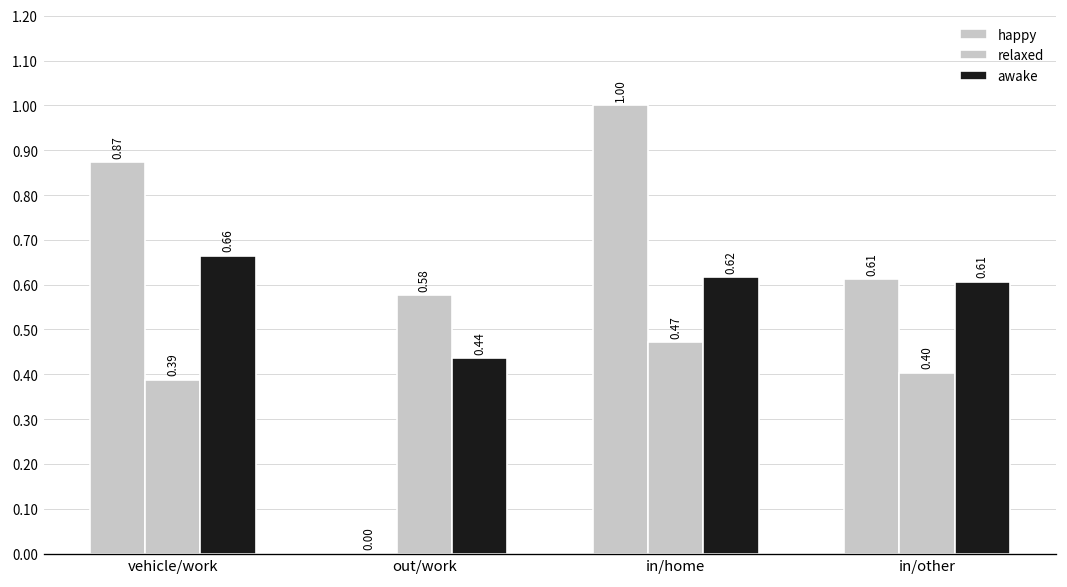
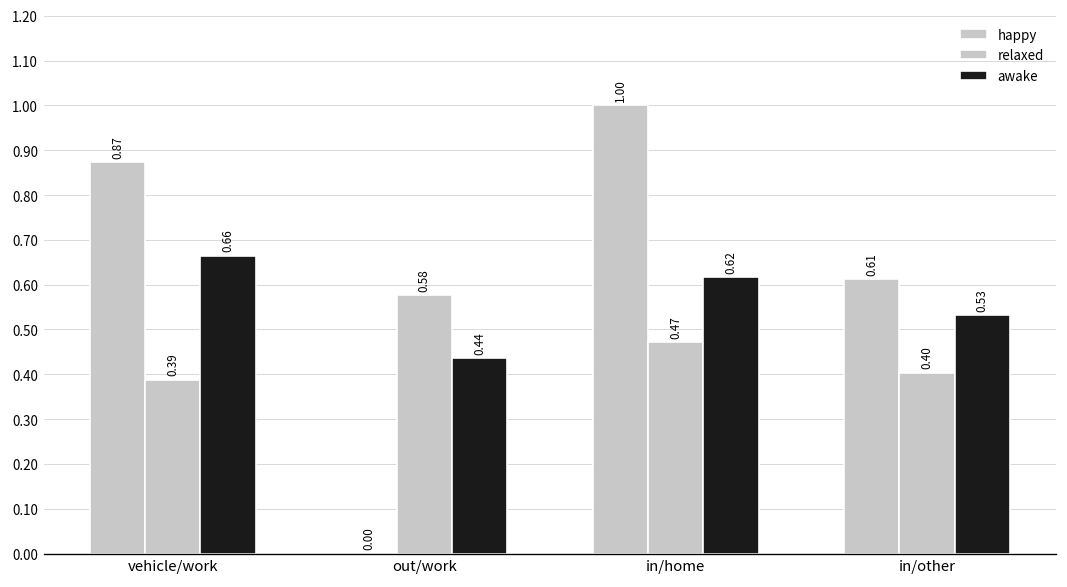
awake, in/other: 0.61 -> 0.53
